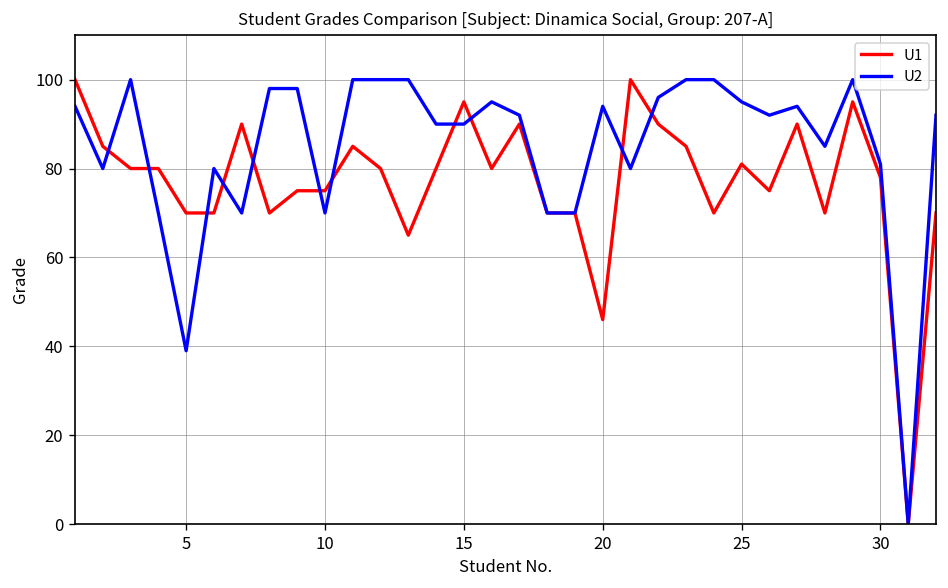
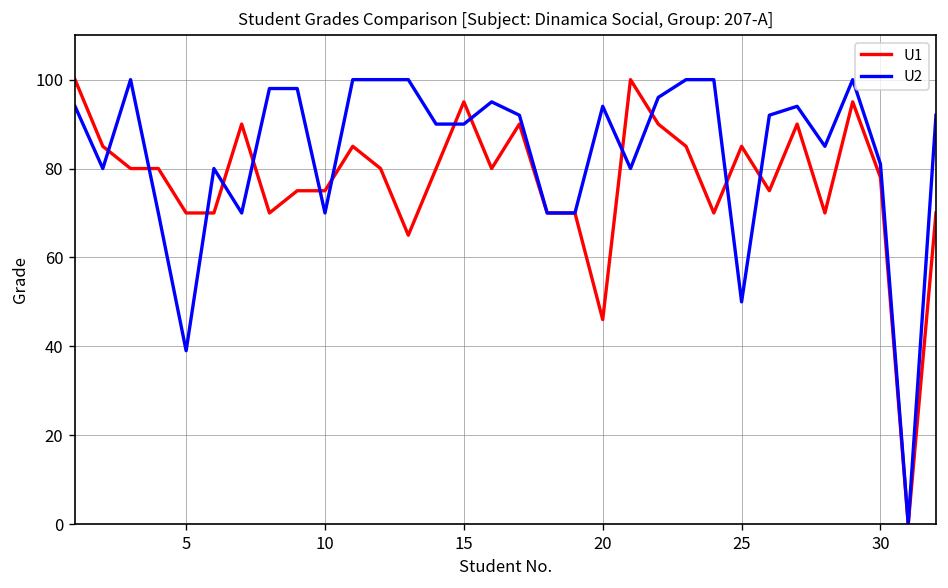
U1, 25: 81 -> 85
U2, 25: 95 -> 50
